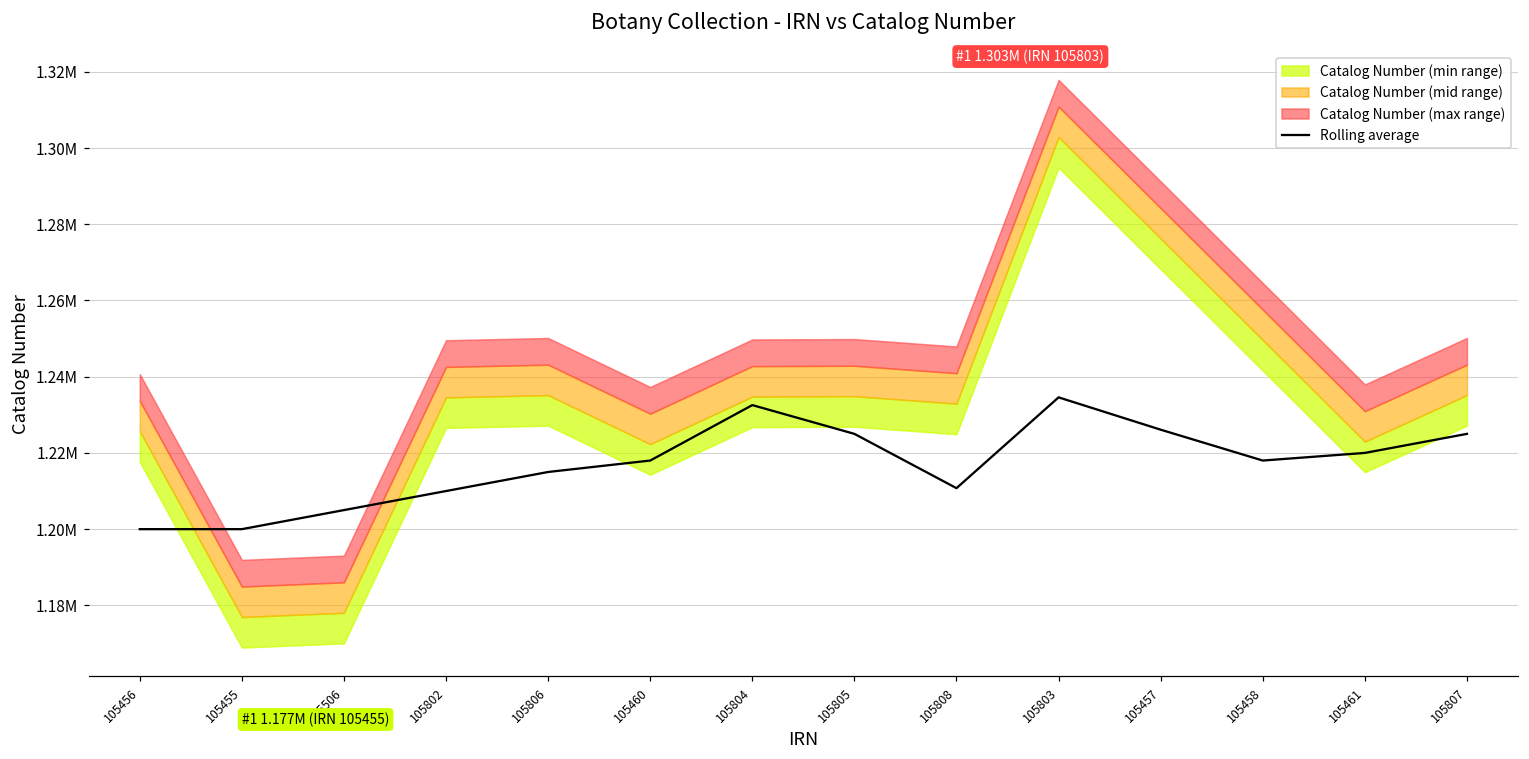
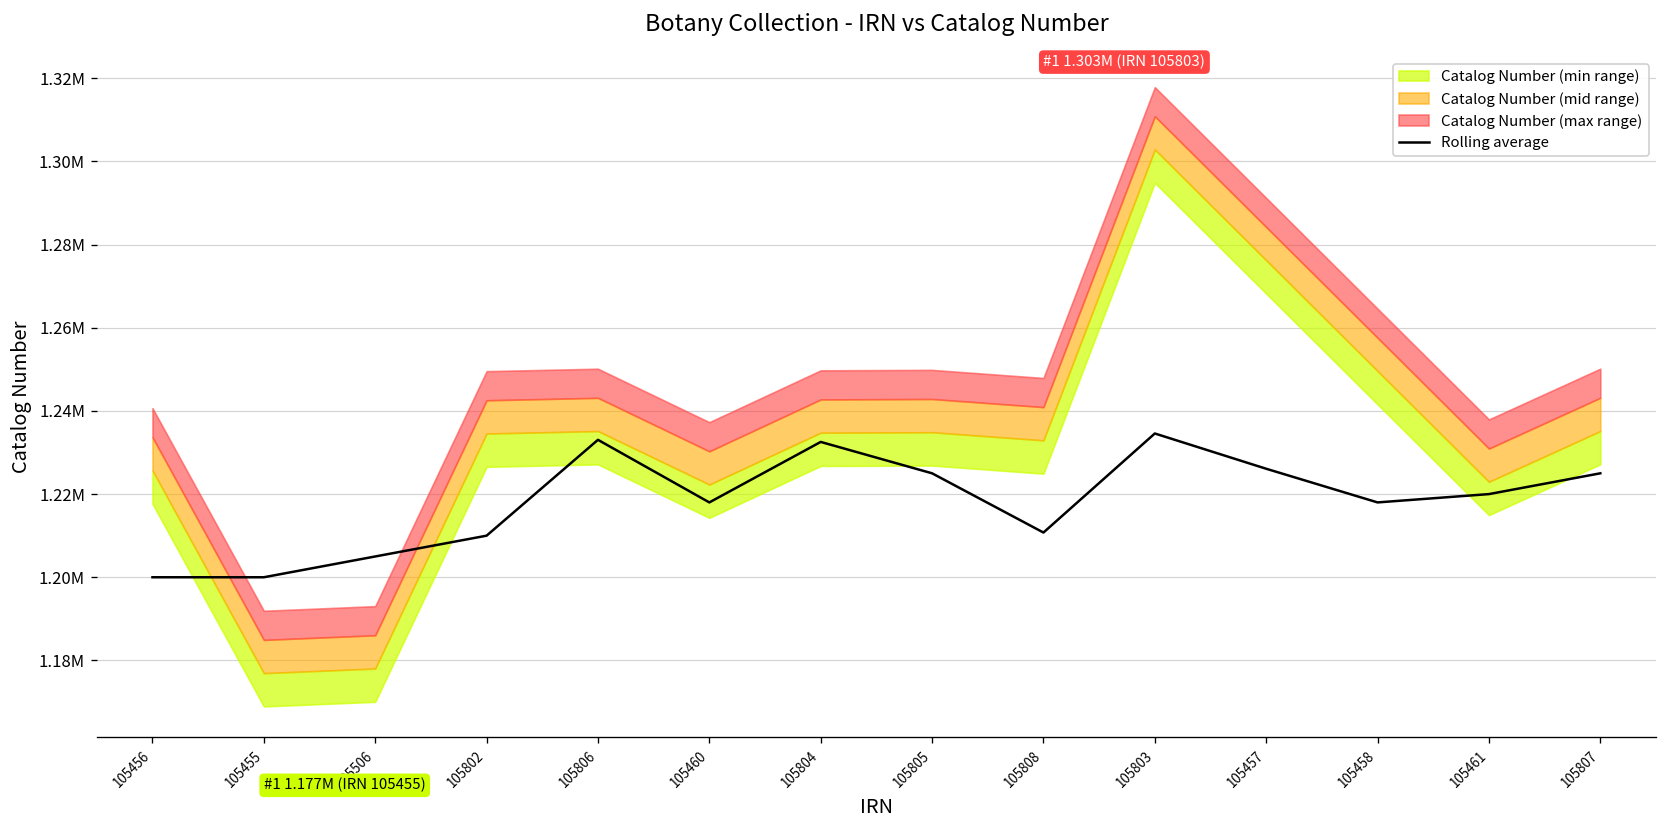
Rolling average, 105806: 1215000 -> 1233000
